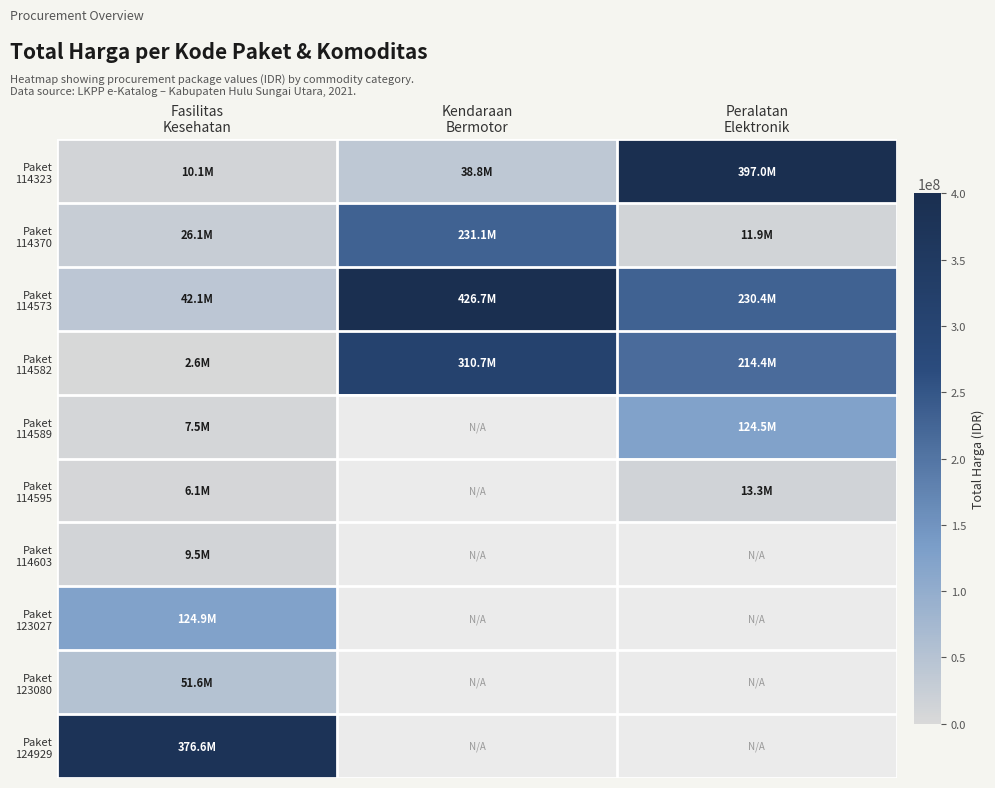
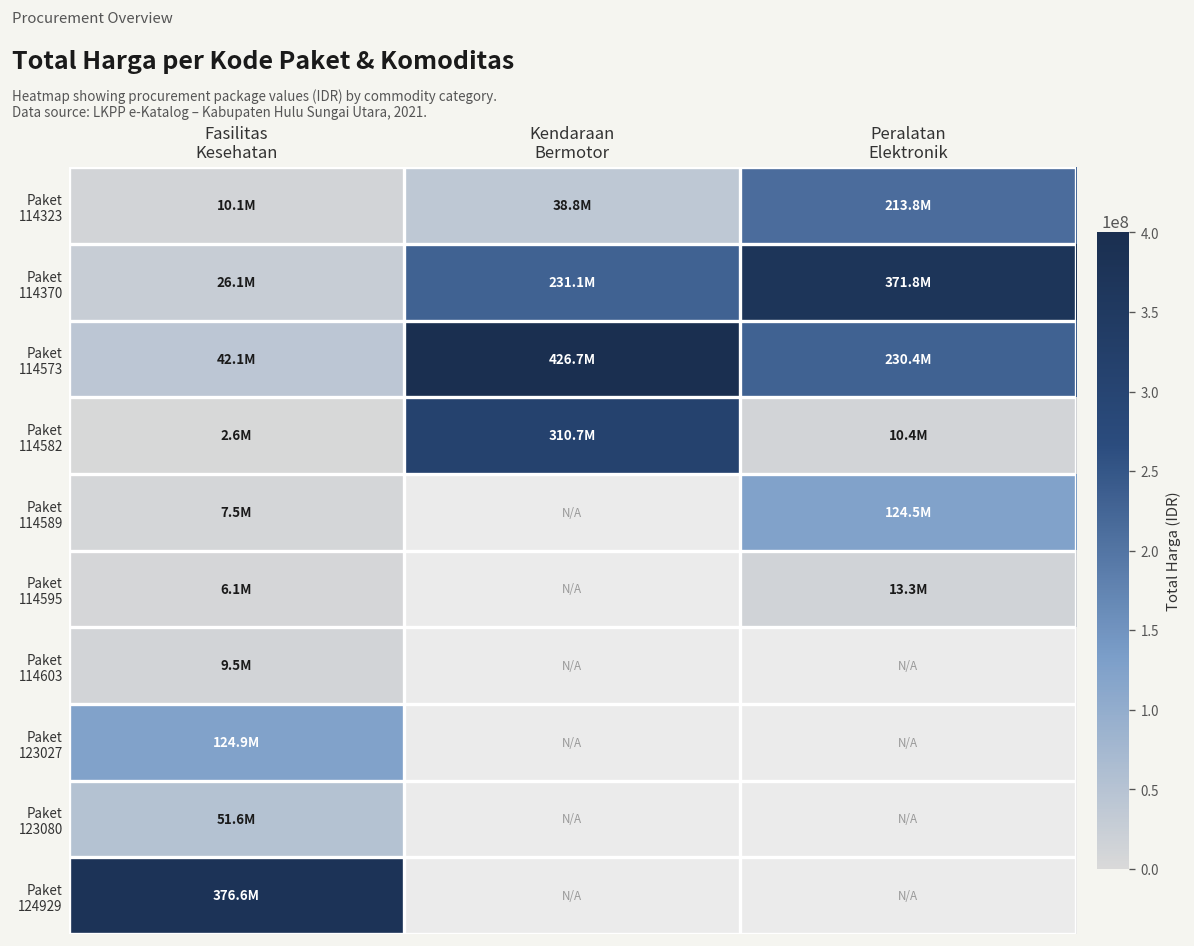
Paket 114323, Peralatan Elektronik: 397.0M -> 213.8M
Paket 114370, Peralatan Elektronik: 11.9M -> 371.8M
Paket 114582, Peralatan Elektronik: 214.4M -> 10.4M
